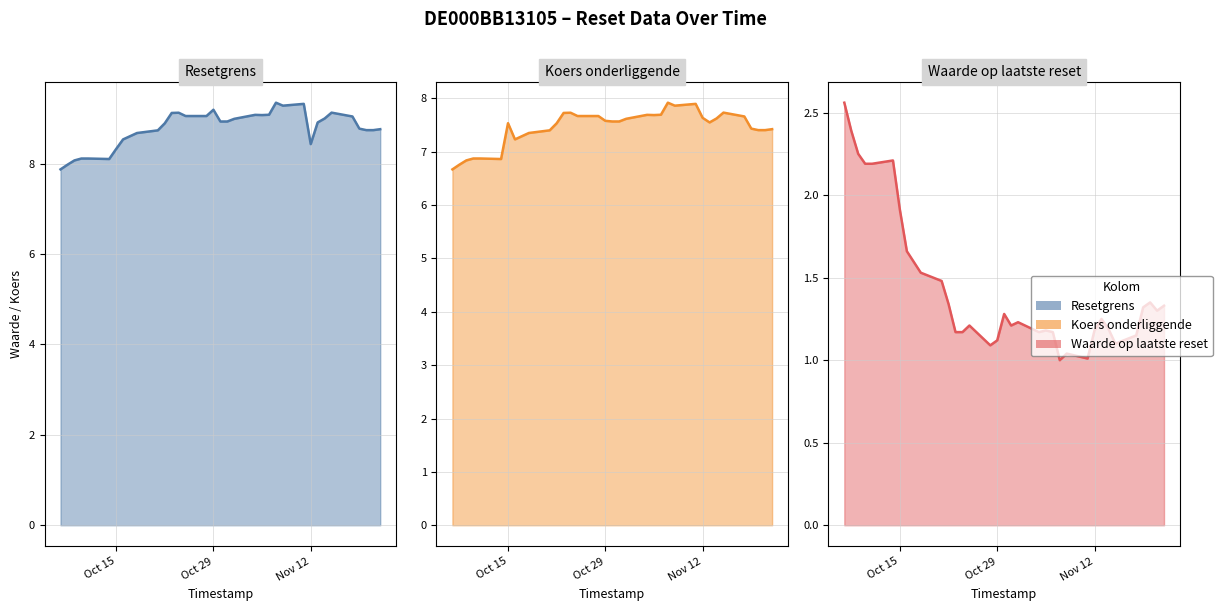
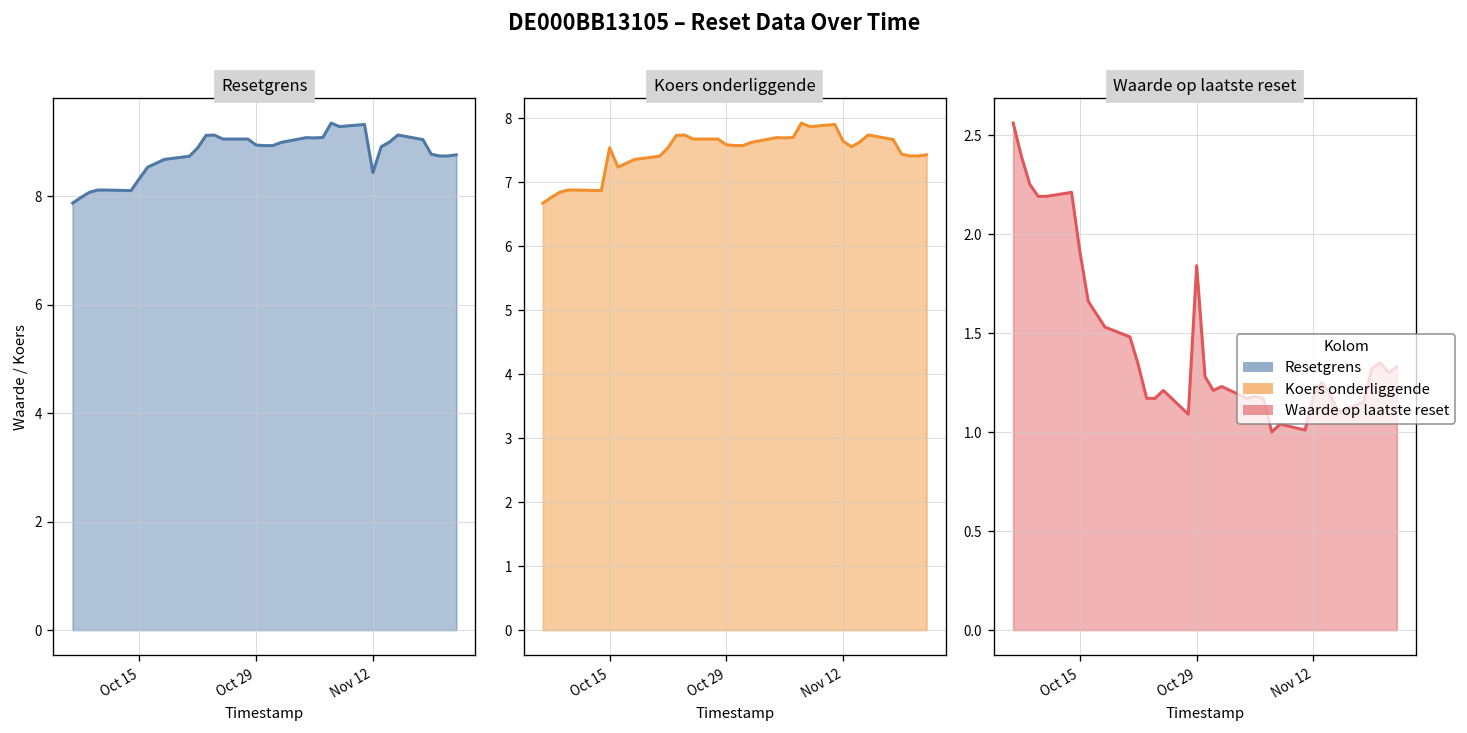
Resetgrens, Oct 29: 9.2 -> 8.9
Waarde op laatste reset, Oct 29: 1.12 -> 1.84
